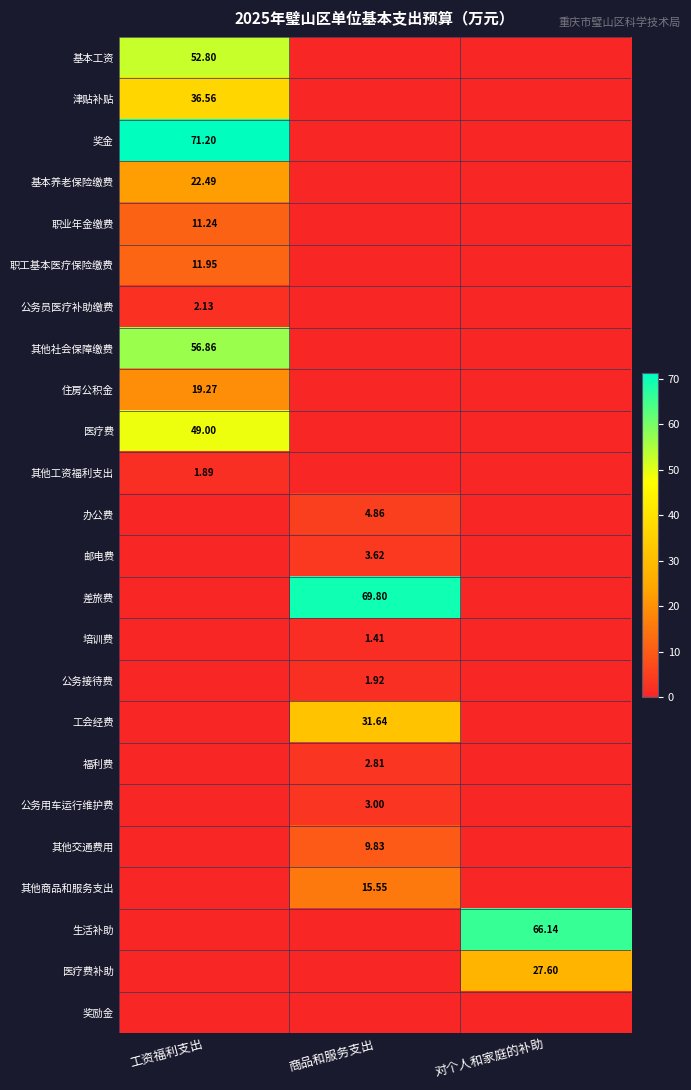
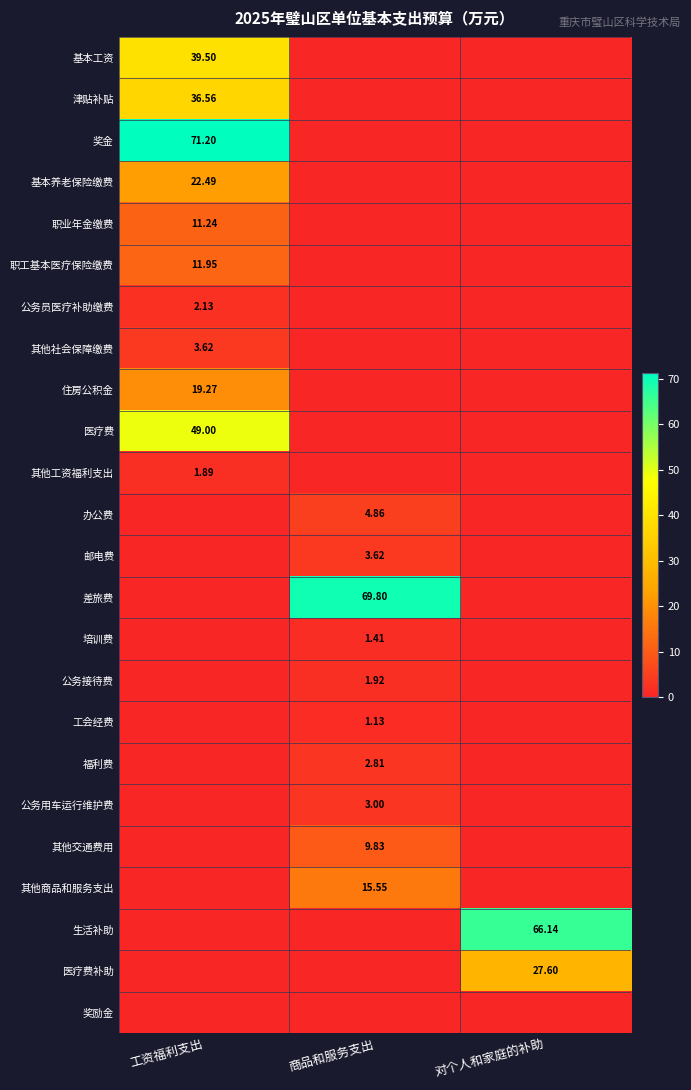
基本工资, 工资福利支出: 52.80 -> 39.50
其他社会保障缴费, 工资福利支出: 56.86 -> 3.62
工会经费, 商品和服务支出: 31.64 -> 1.13
